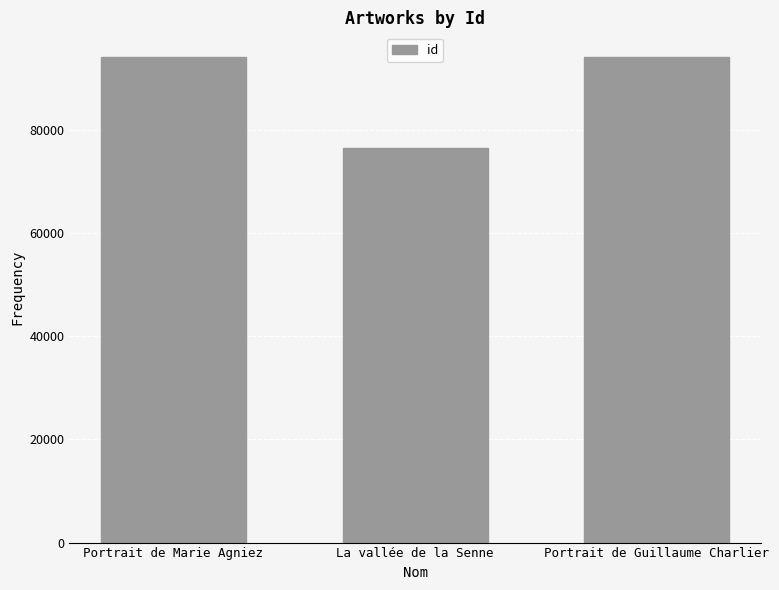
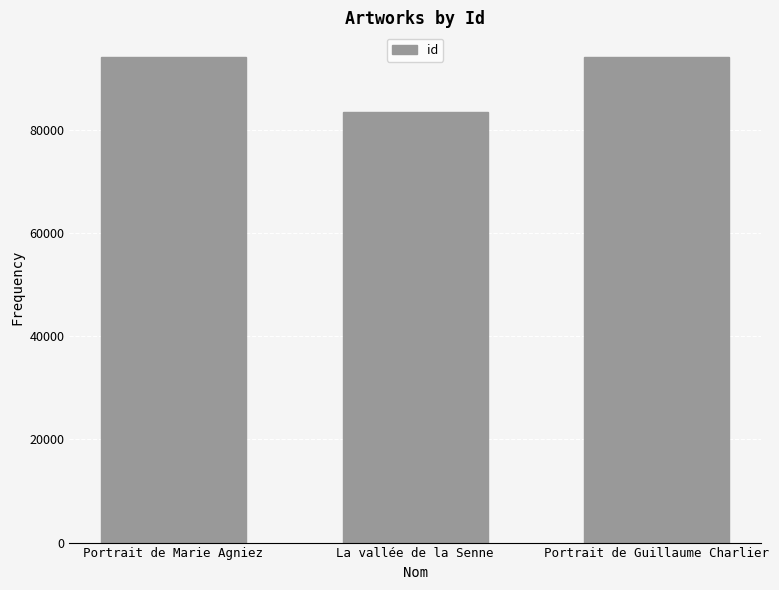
La vallée de la Senne: 76000 -> 83000
